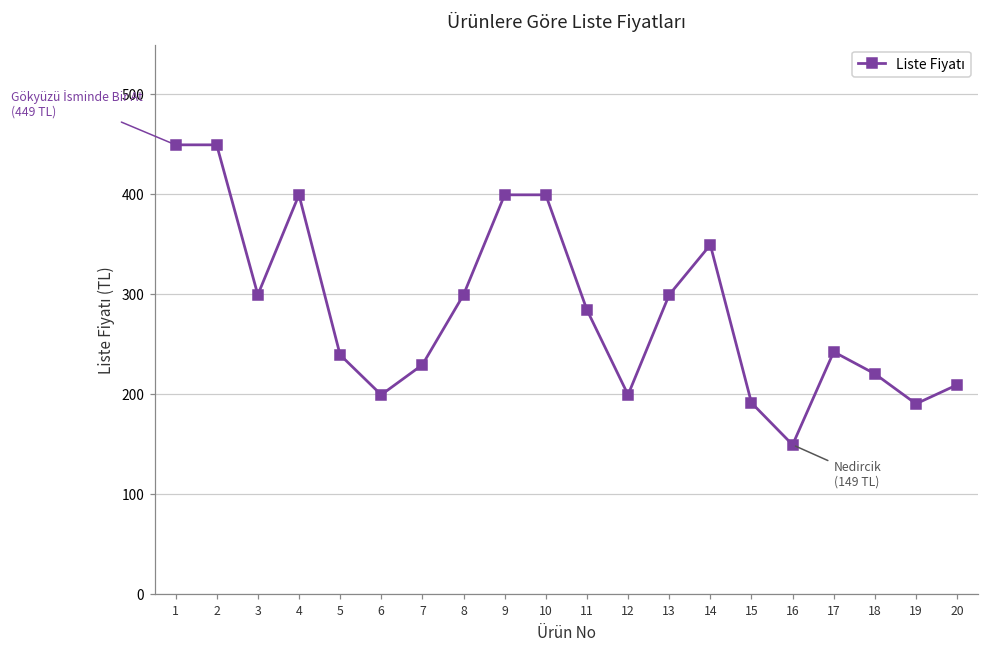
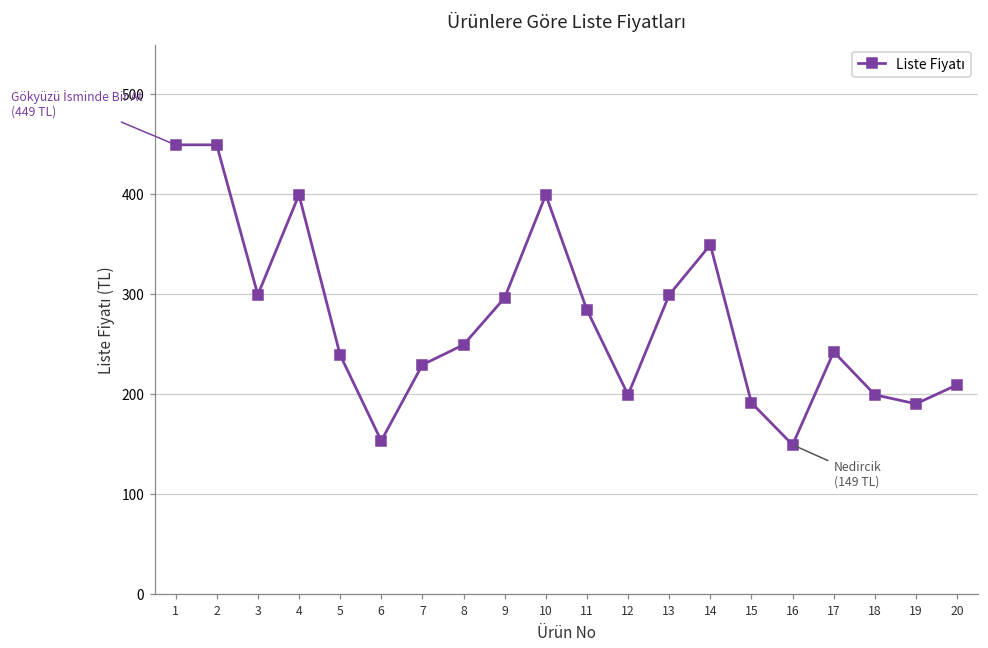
6: 200 -> 150
8: 300 -> 250
9: 400 -> 300
18: 220 -> 200
